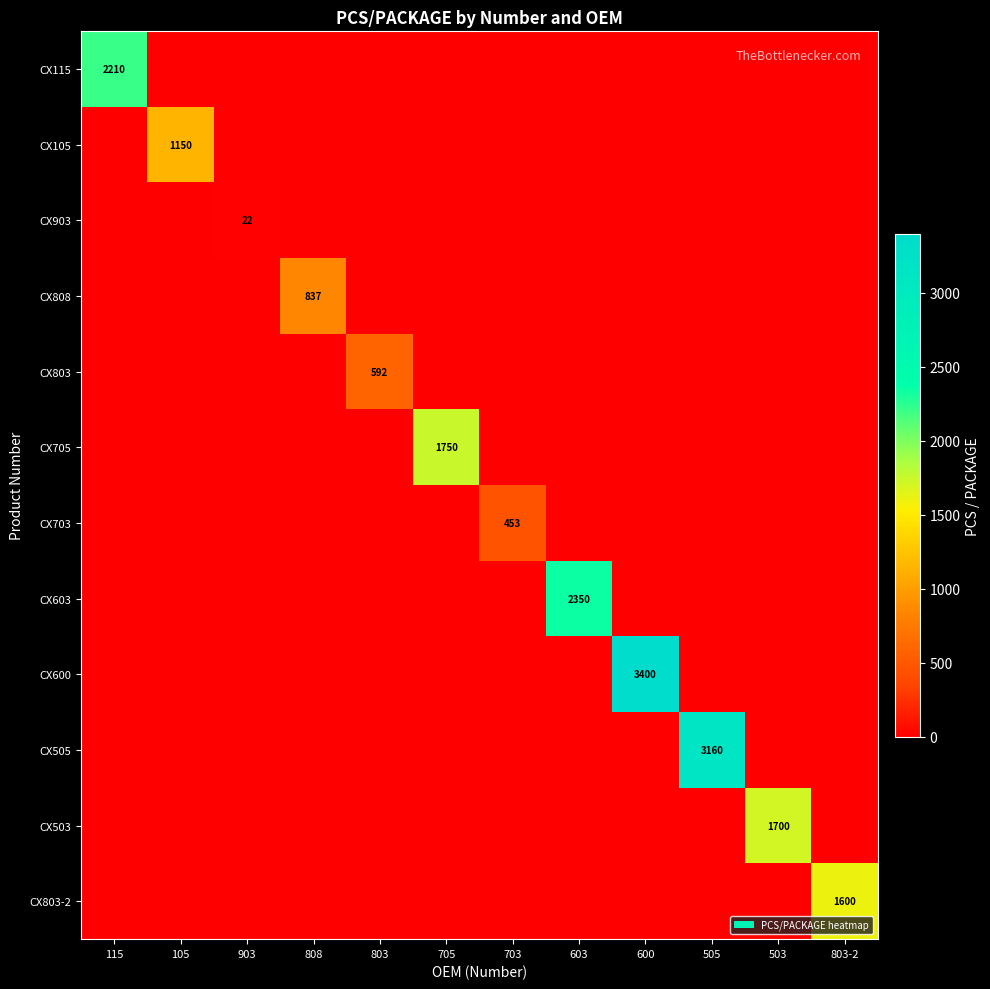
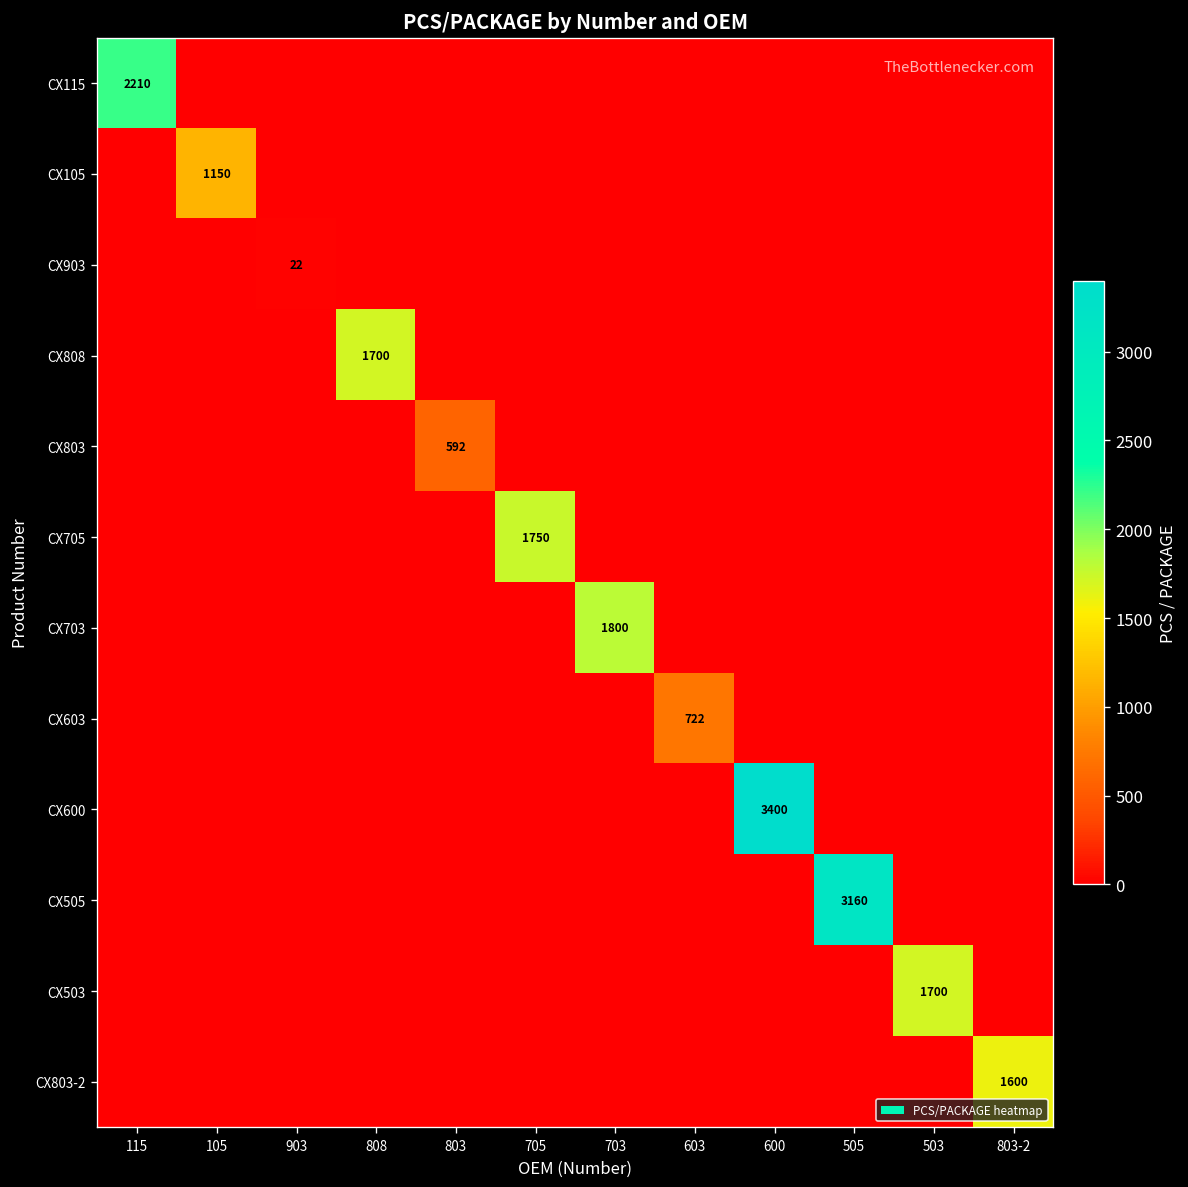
CX808, 808: 837 -> 1700
CX703, 703: 453 -> 1800
CX603, 603: 2350 -> 722
